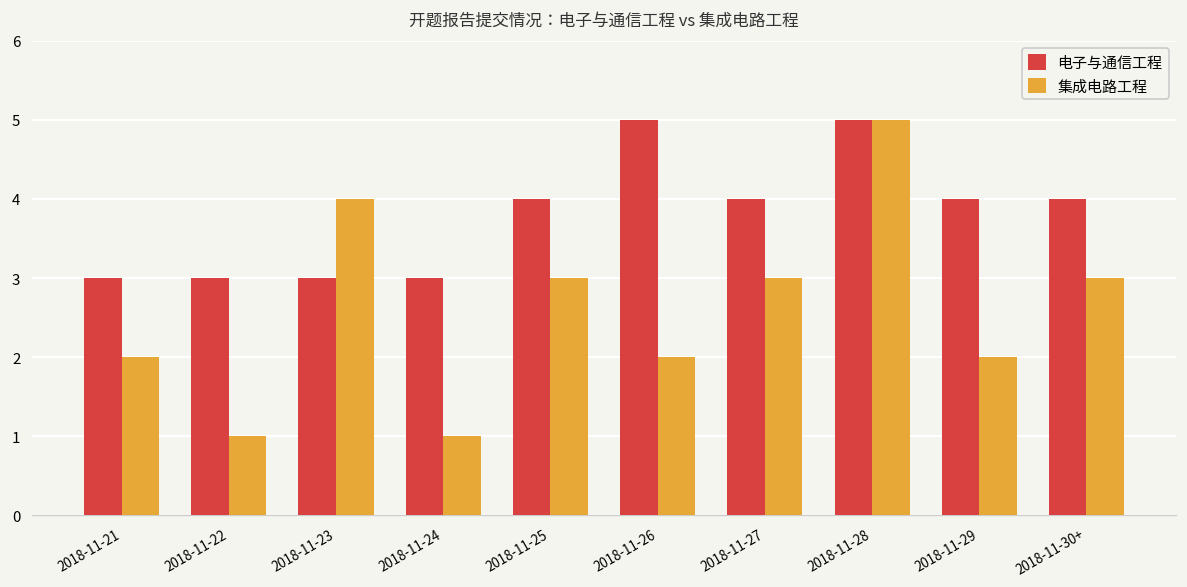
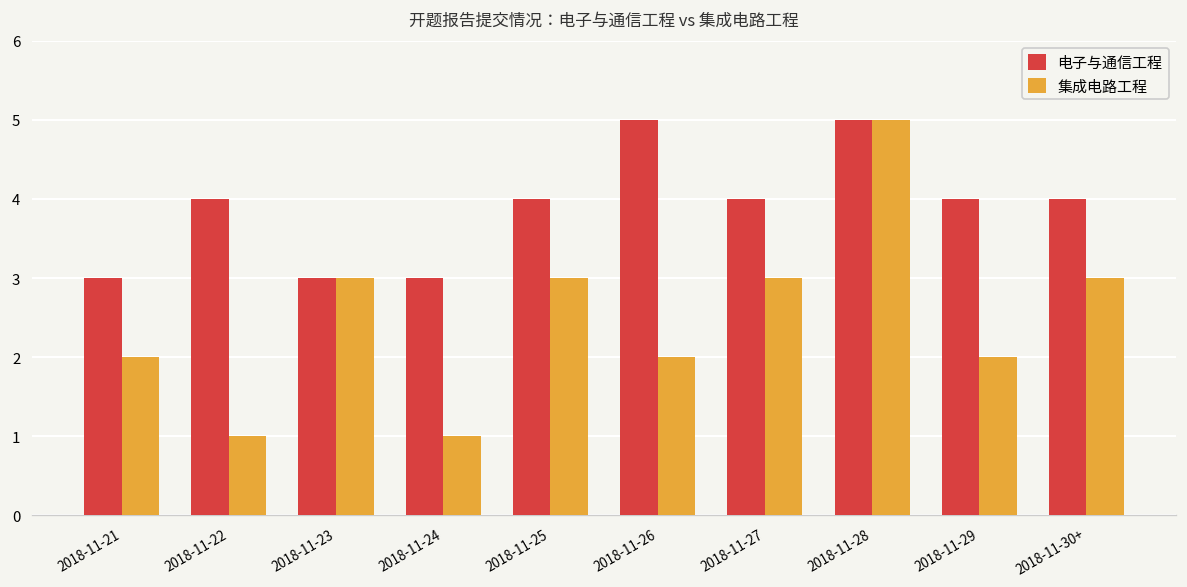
电子与通信工程, 2018-11-22: 3 -> 4
集成电路工程, 2018-11-23: 4 -> 3
